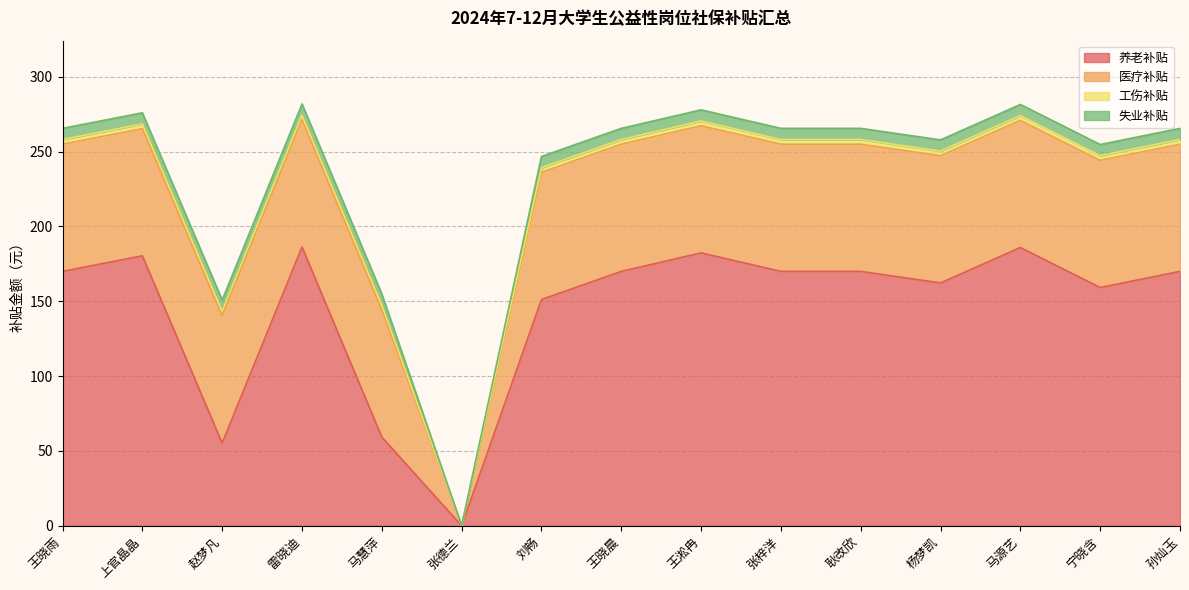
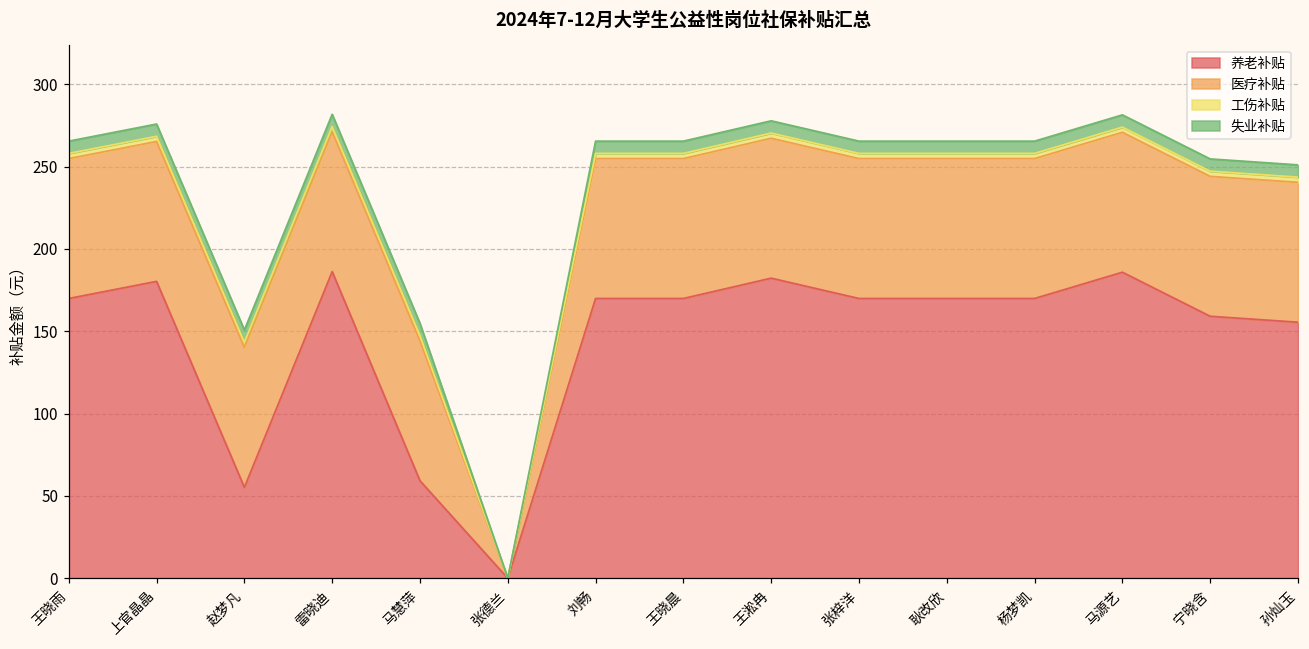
养老补贴, 刘畅: 151 -> 170
养老补贴, 杨梦凯: 162 -> 170
养老补贴, 孙灿玉: 170 -> 156
